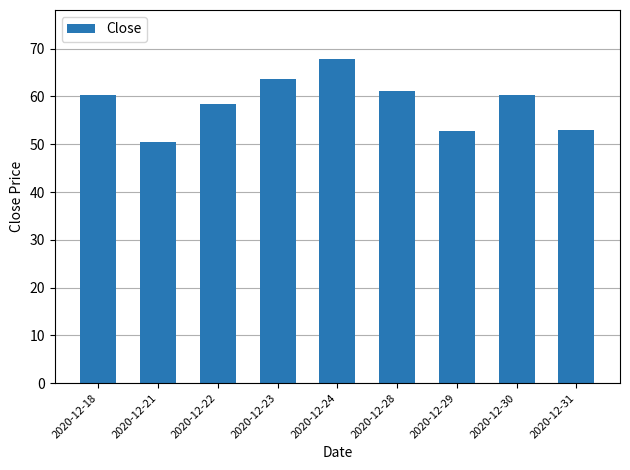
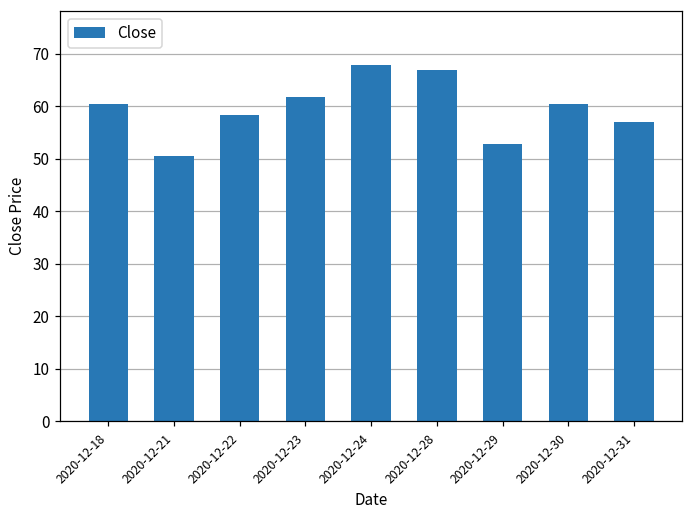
2020-12-23: 64 -> 62
2020-12-28: 61 -> 67
2020-12-31: 53 -> 57
